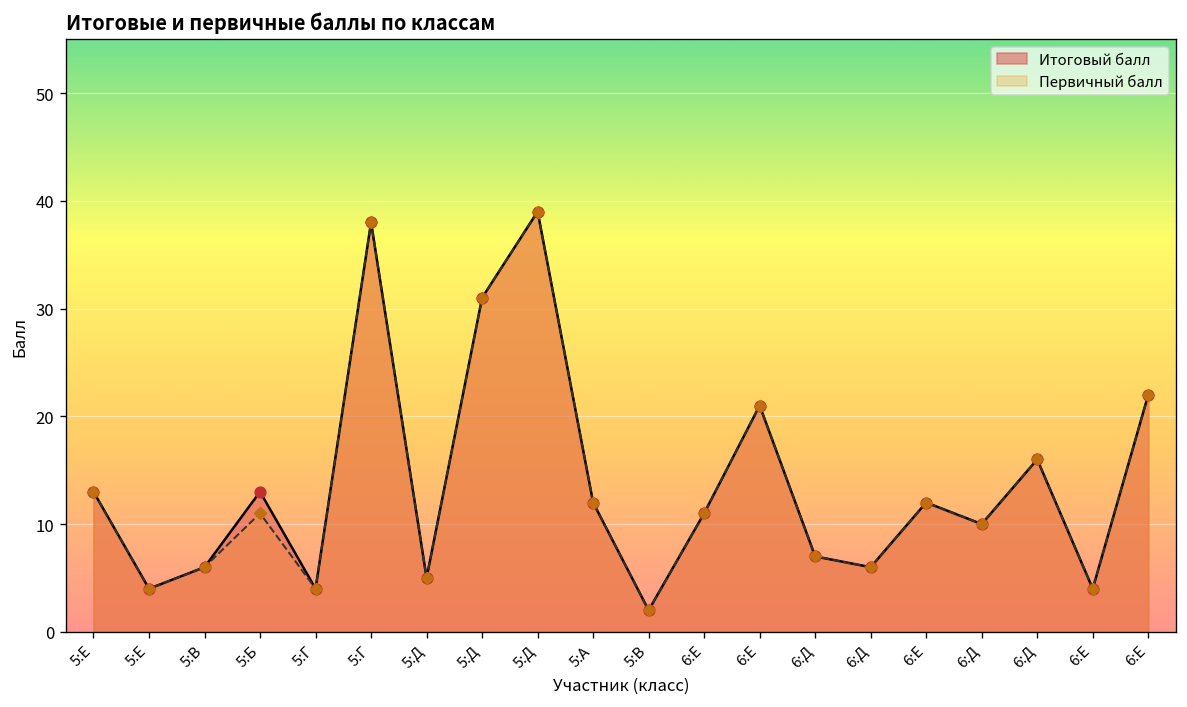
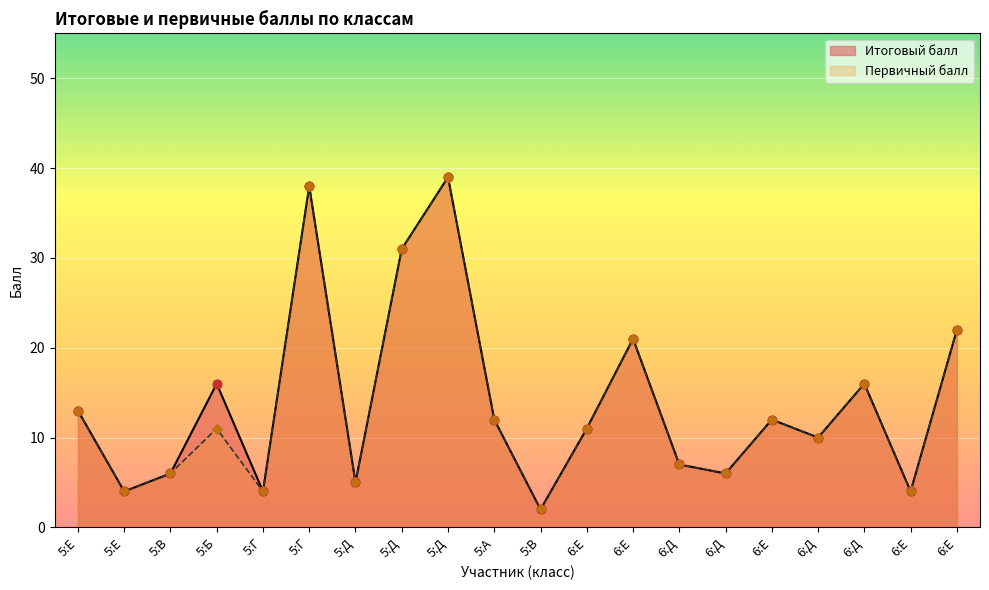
Итоговый балл, 5:Б: 13 -> 16
